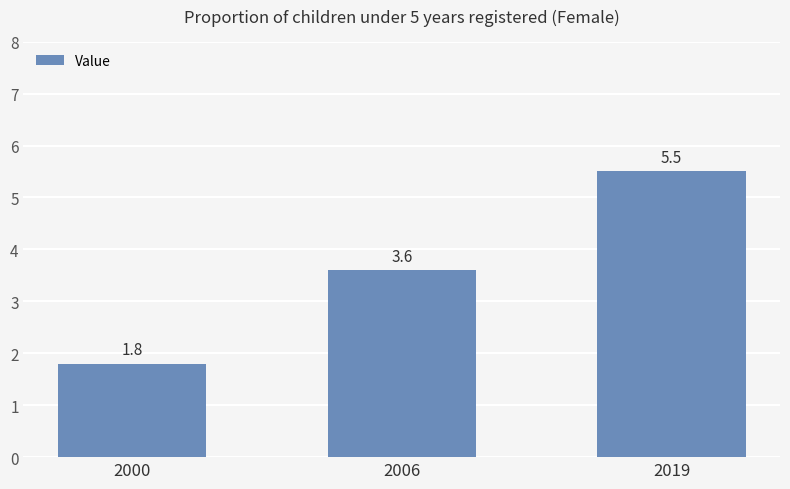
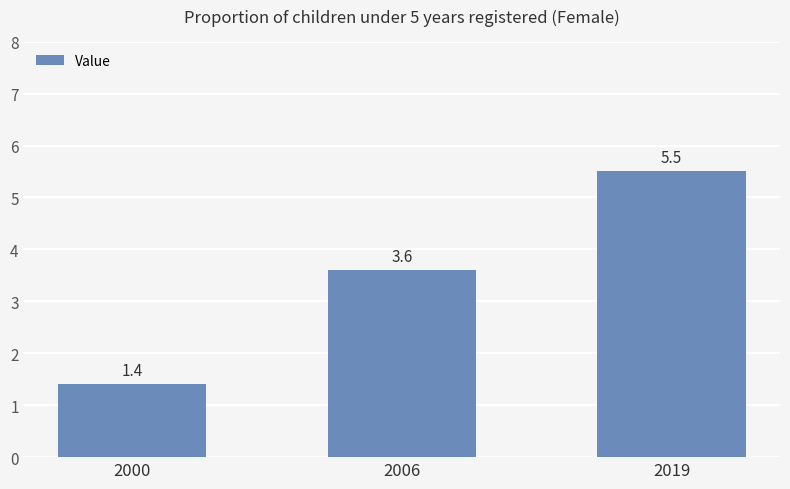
2000: 1.8 -> 1.4
